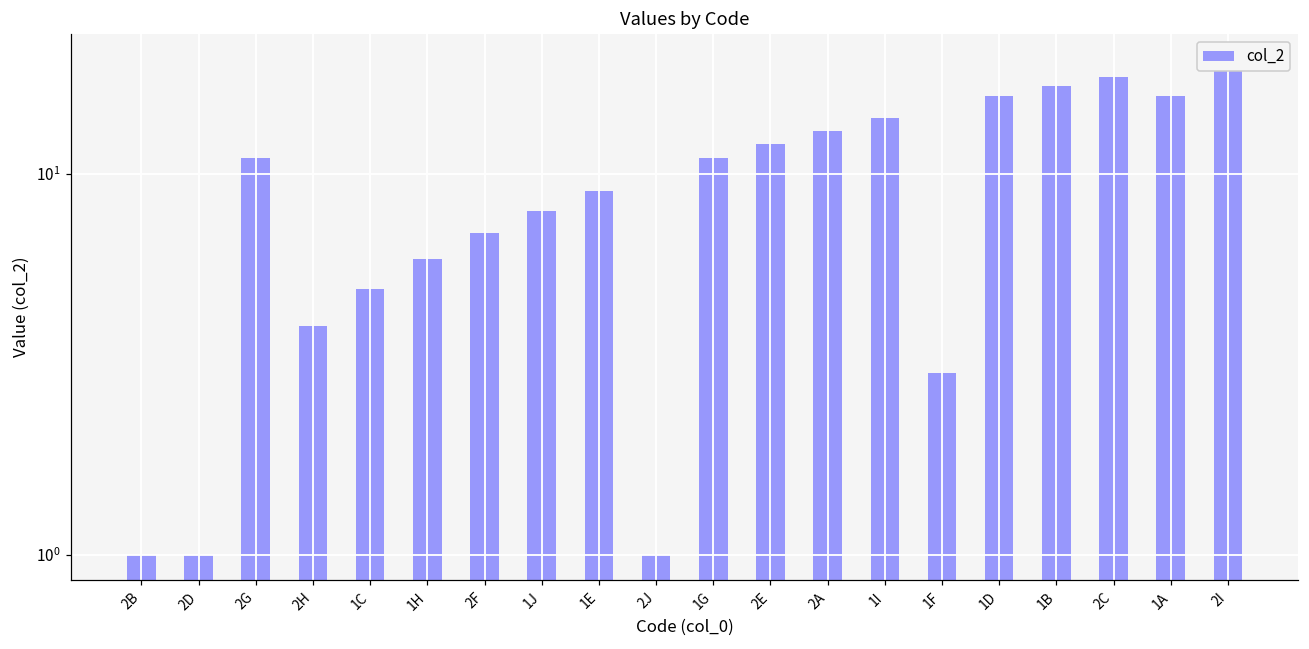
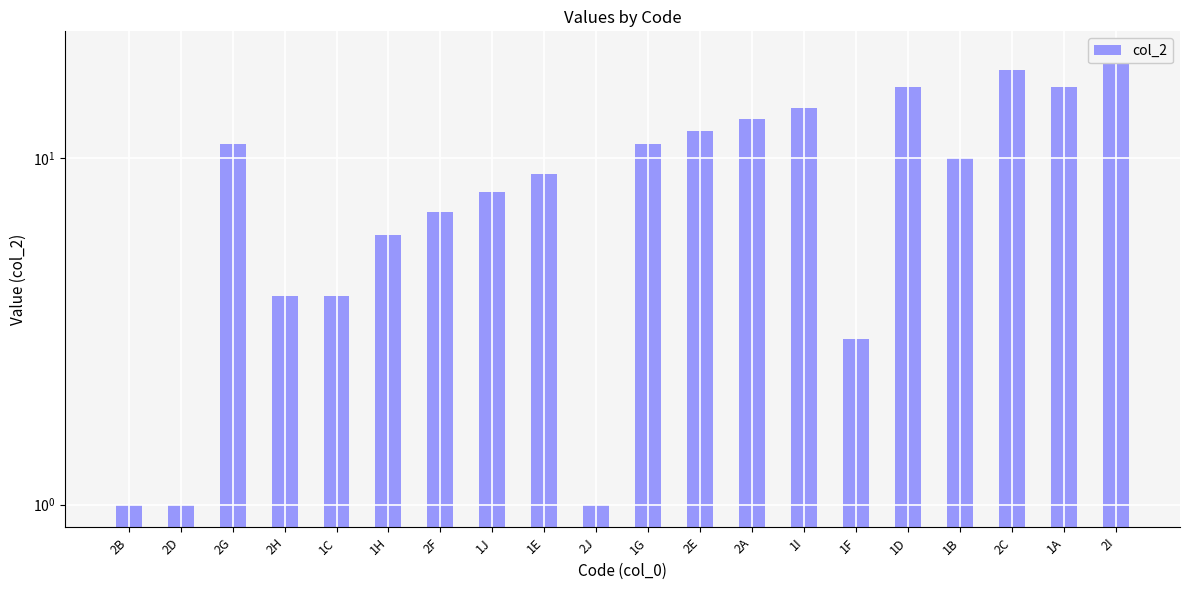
1C: 5 -> 4
1B: 17 -> 10
